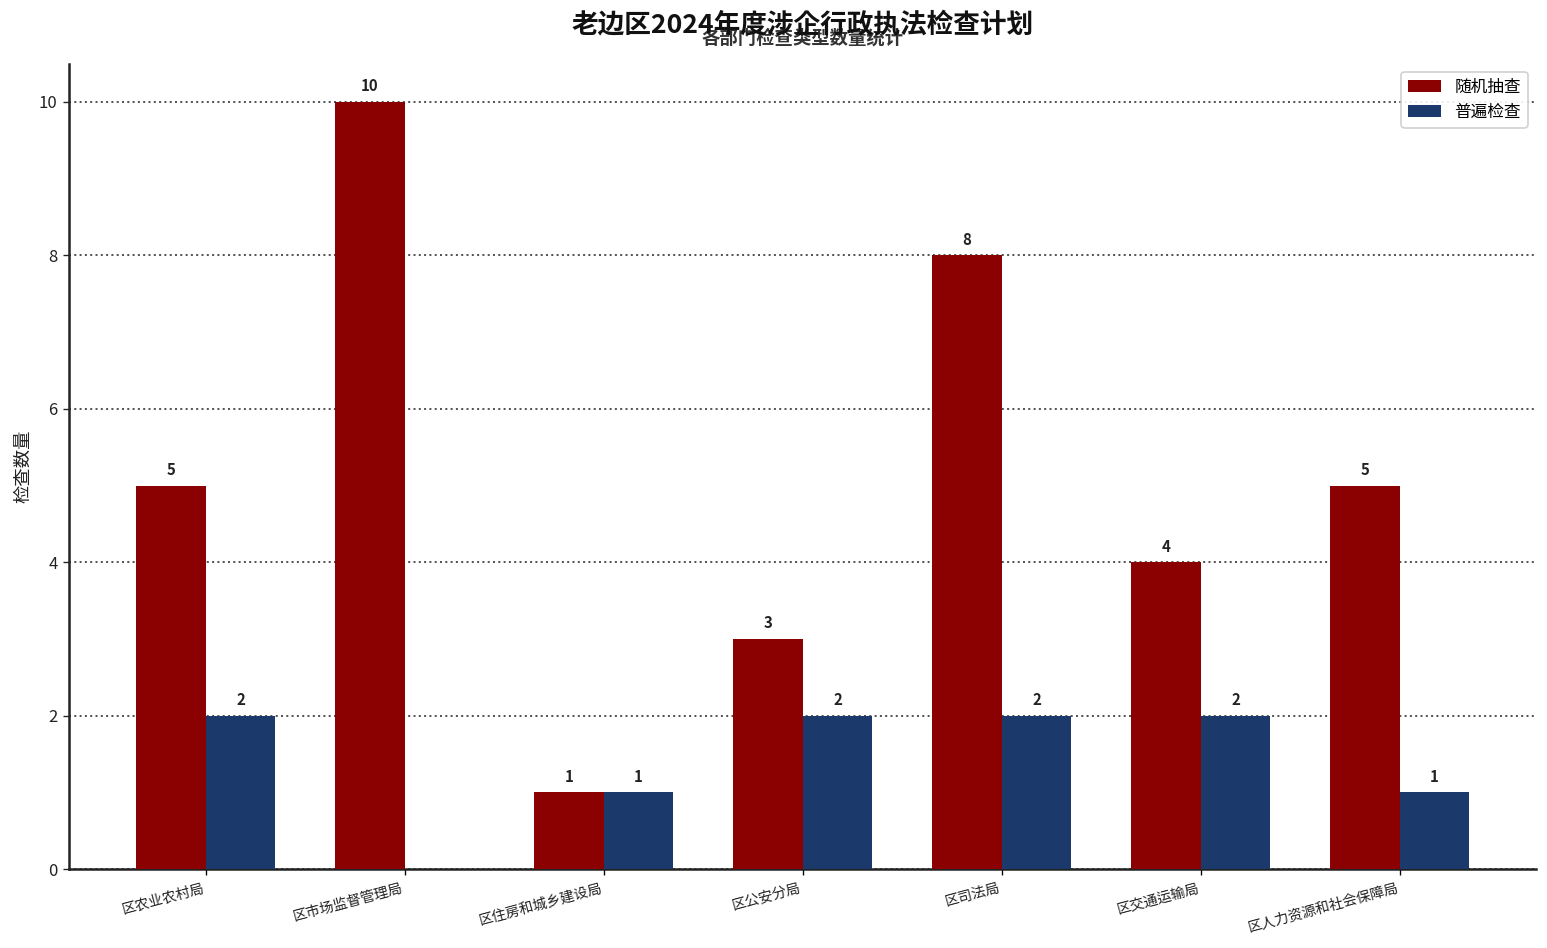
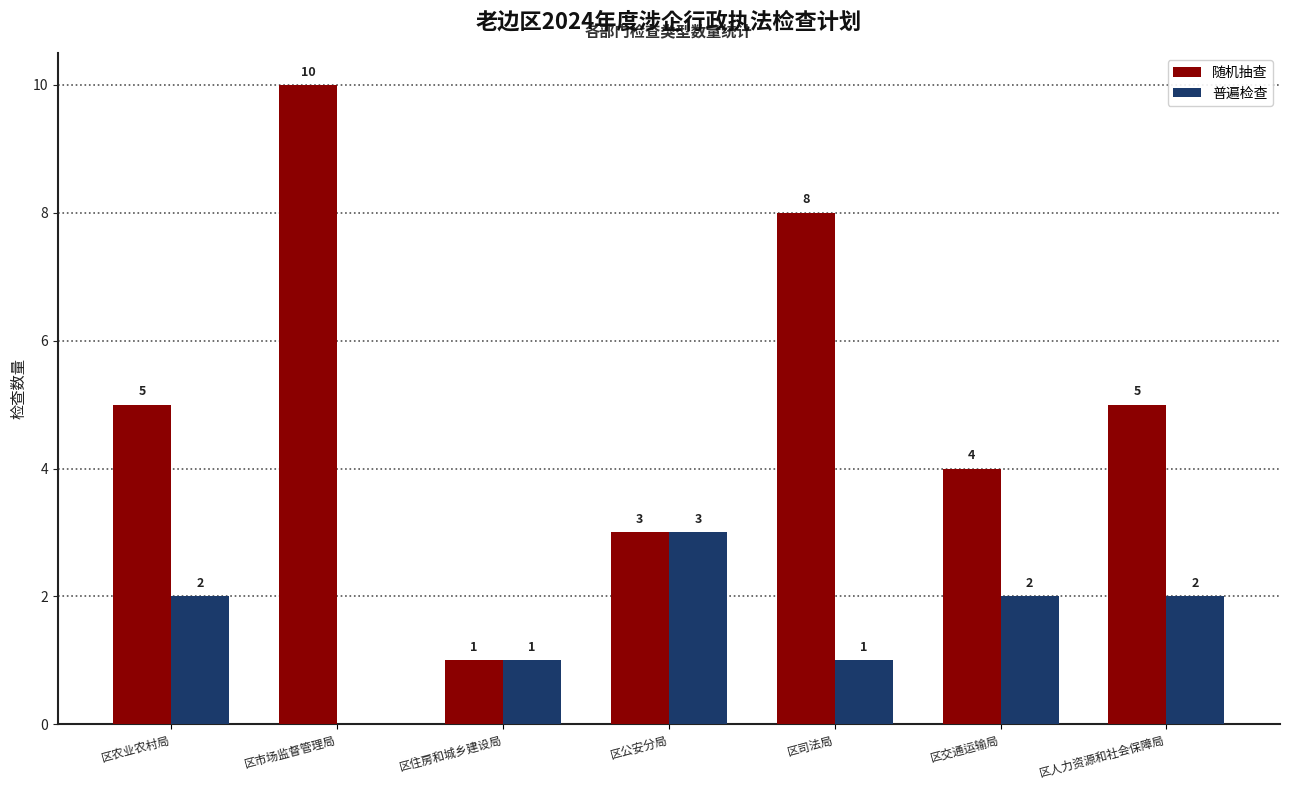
普遍检查, 区公安分局: 2 -> 3
普遍检查, 区司法局: 2 -> 1
普遍检查, 区人力资源和社会保障局: 1 -> 2
